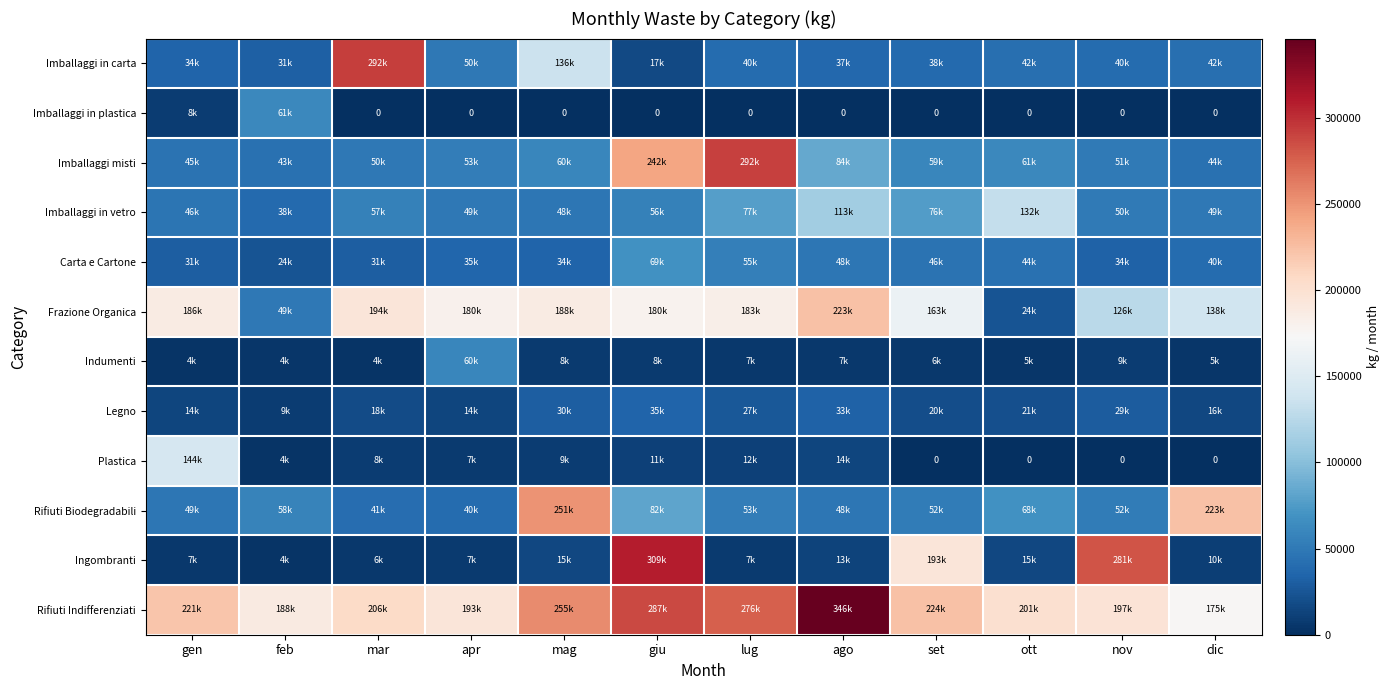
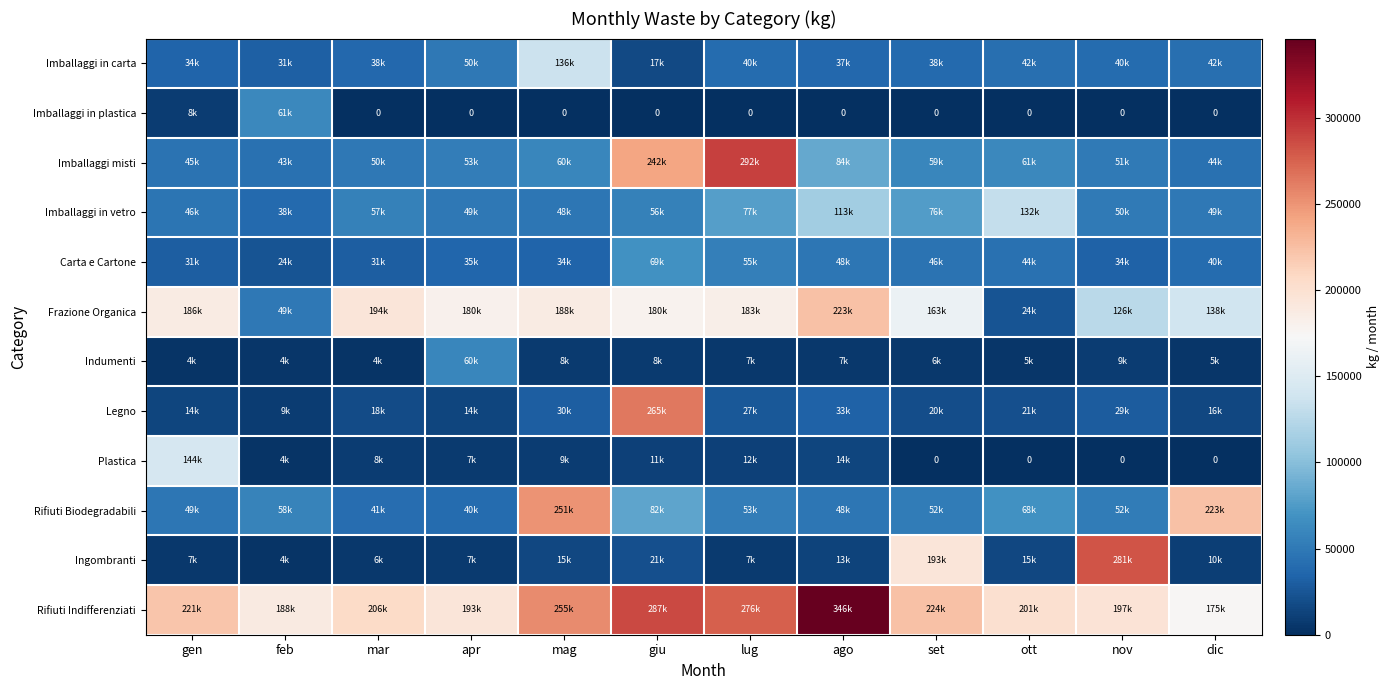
Imballaggi in carta, mar: 292k -> 38k
Legno, giu: 35k -> 265k
Ingombranti, giu: 309k -> 21k
